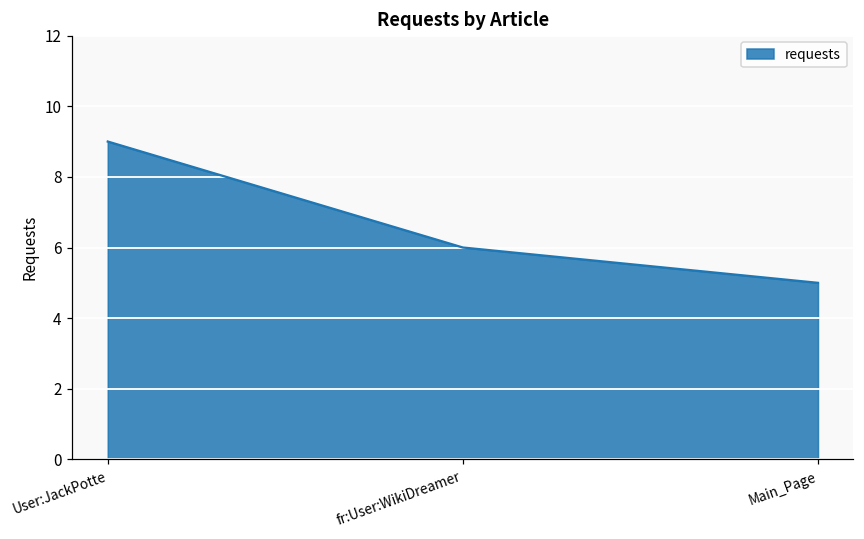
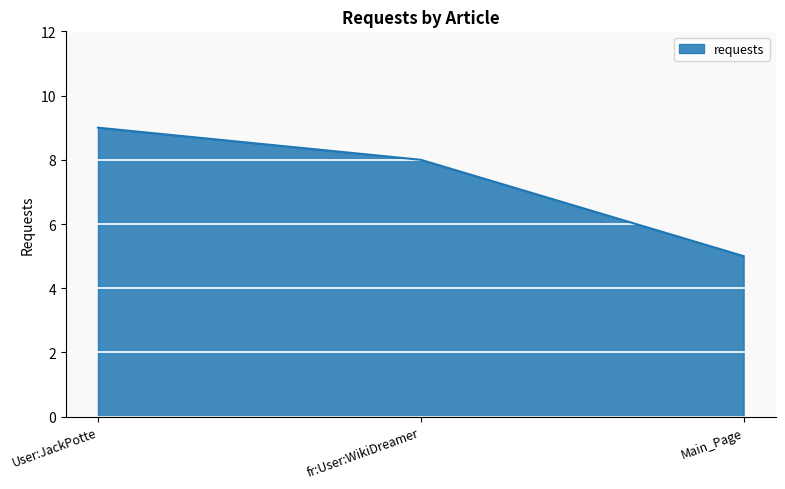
fr:User:WikiDreamer: 6 -> 8
